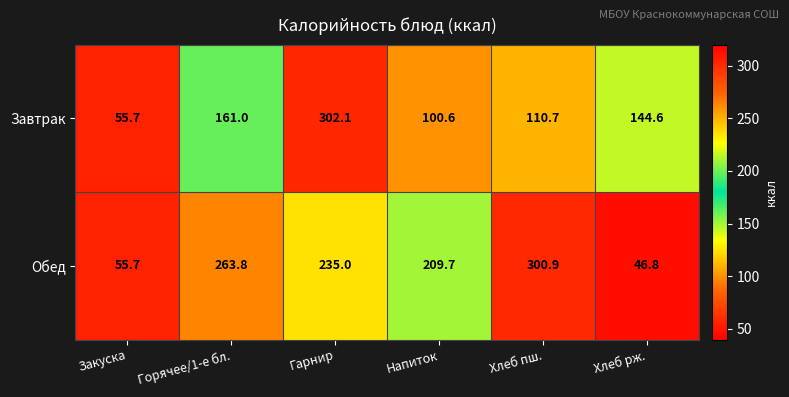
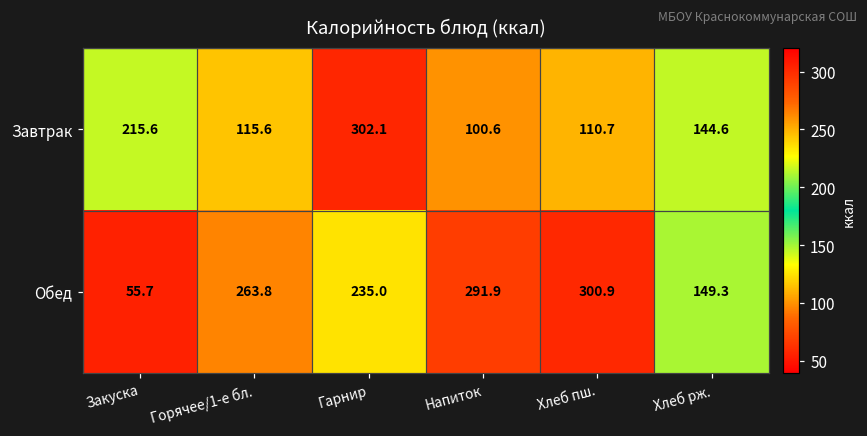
Завтрак, Закуска: 55.7 -> 215.6
Завтрак, Горячее/1-е бл.: 161.0 -> 115.6
Обед, Напиток: 209.7 -> 291.9
Обед, Хлеб рж.: 46.8 -> 149.3
